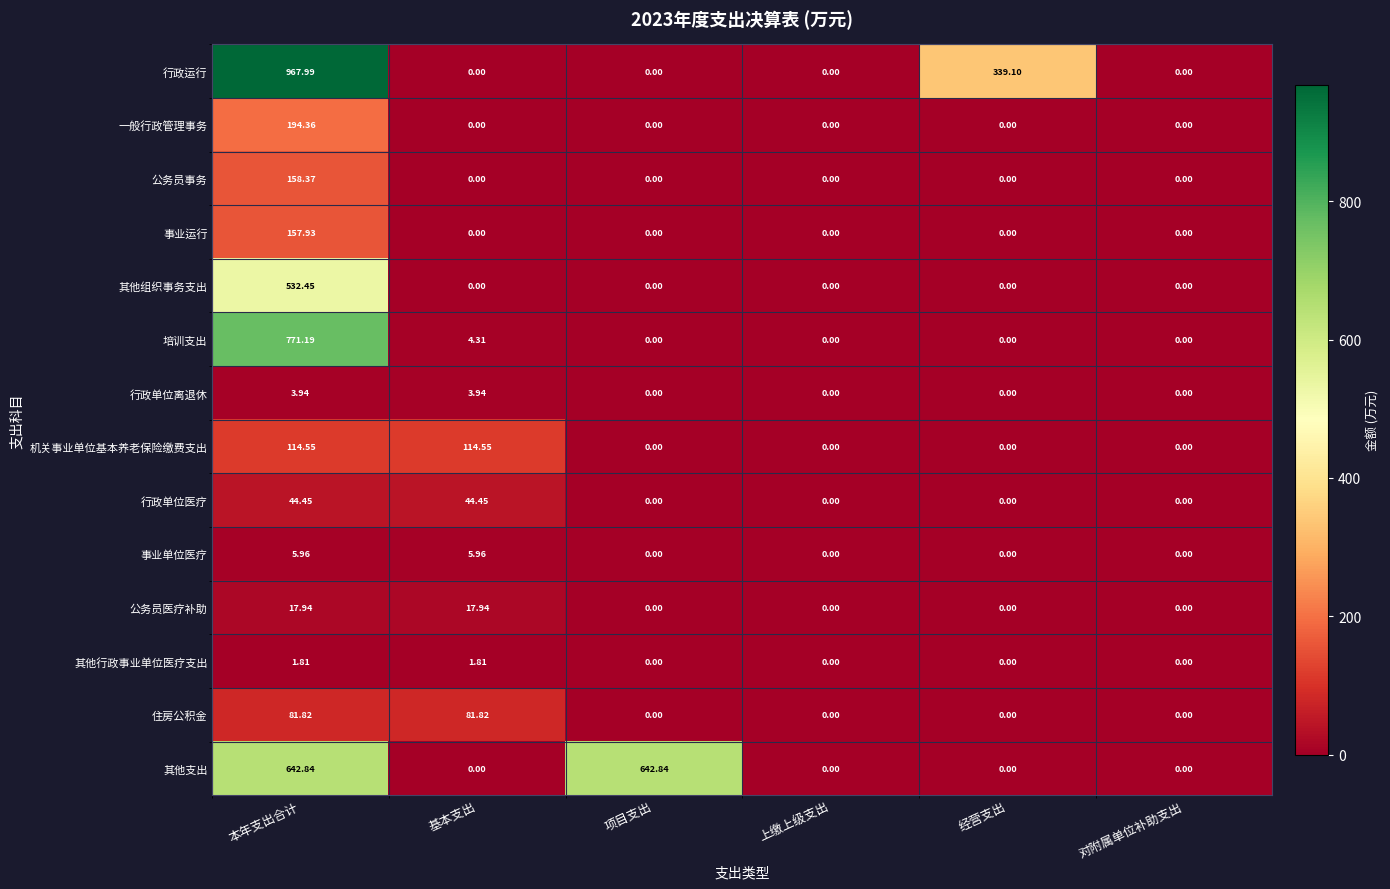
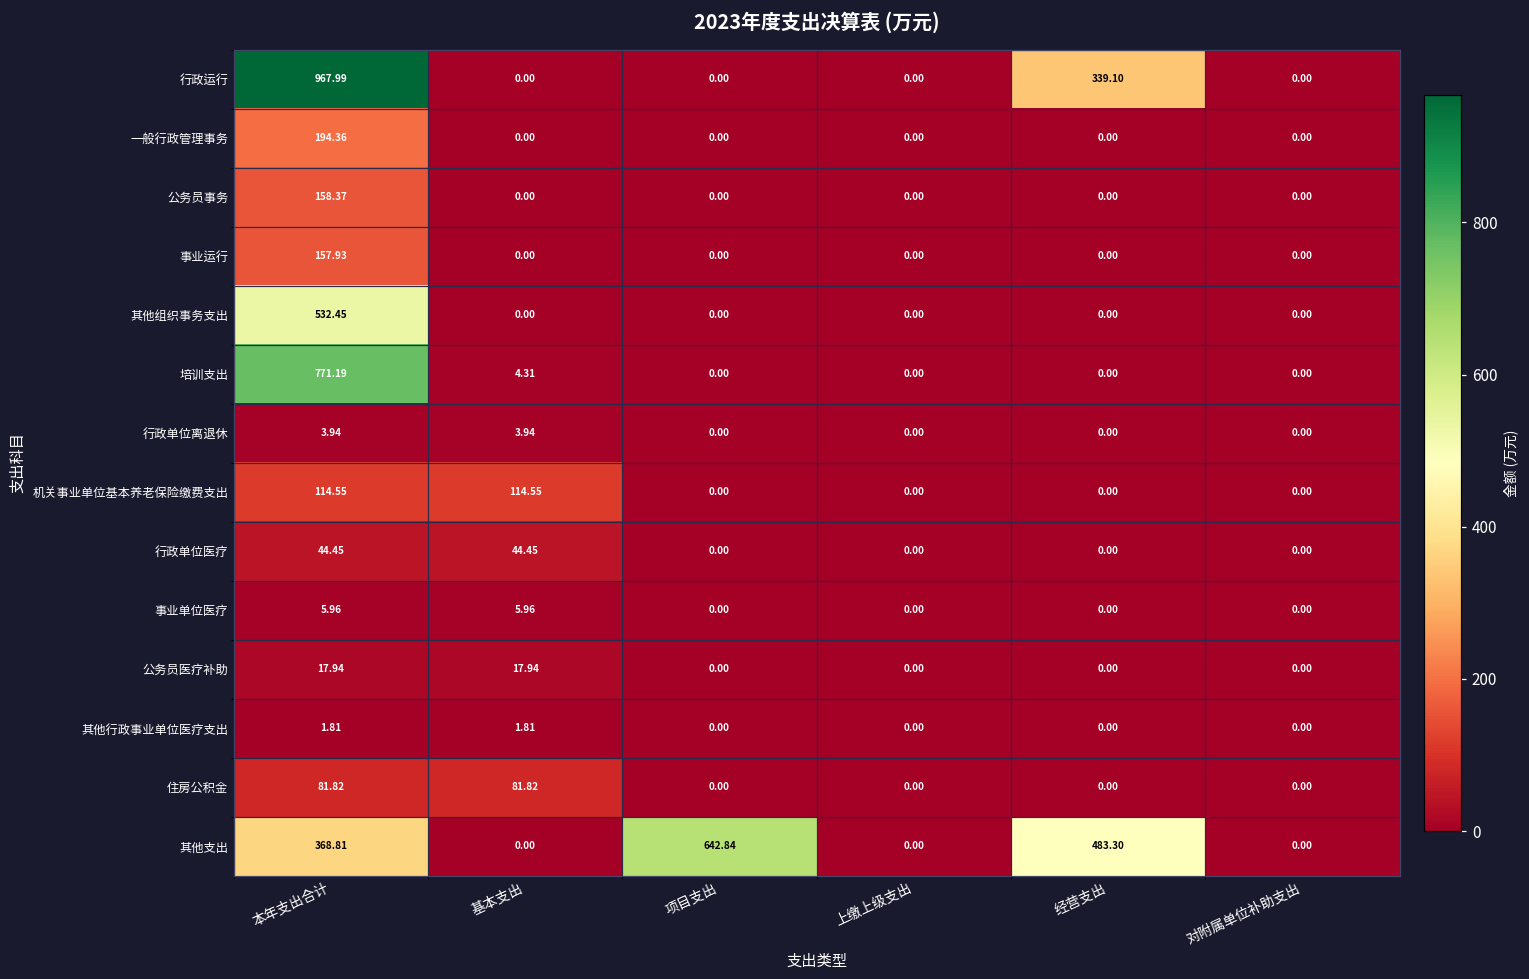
其他支出, 本年支出合计: 642.84 -> 368.81
其他支出, 经营支出: 0.00 -> 483.30
